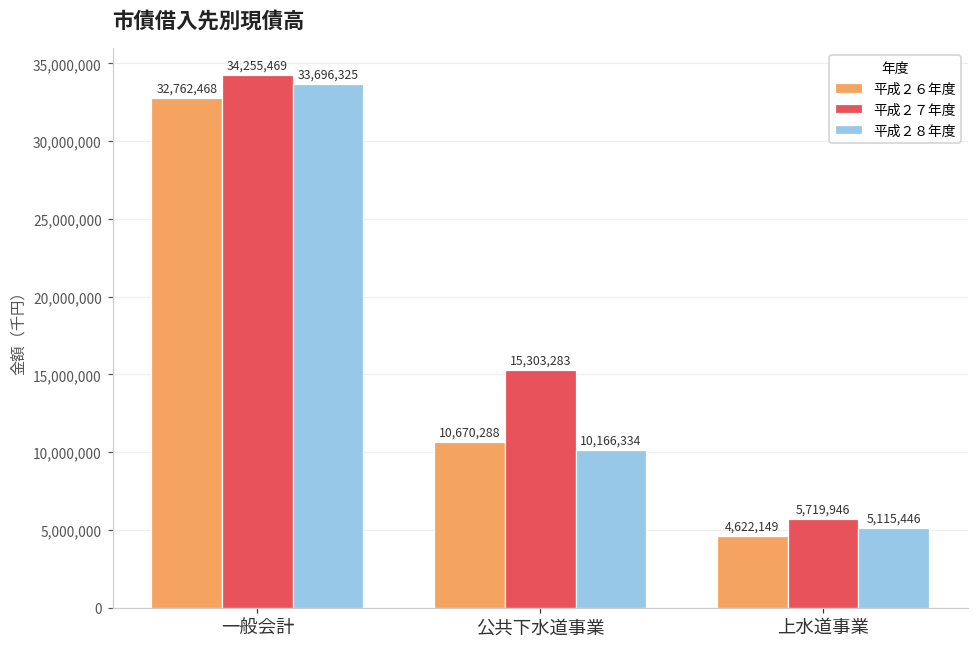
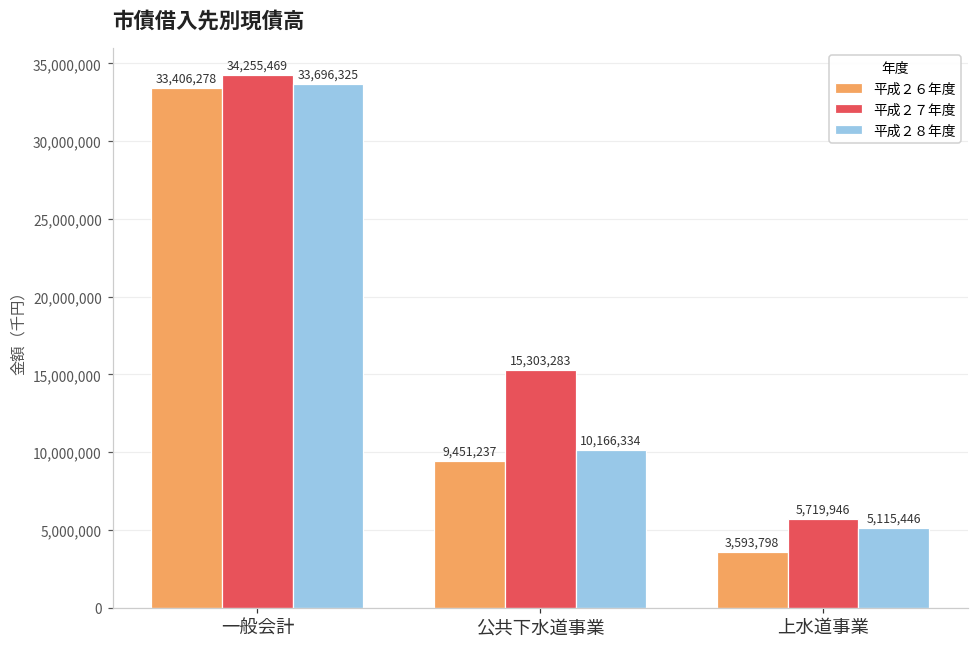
平成２６年度, 一般会計: 32,762,468 -> 33,406,278
平成２６年度, 公共下水道事業: 10,670,288 -> 9,451,237
平成２６年度, 上水道事業: 4,622,149 -> 3,593,798
